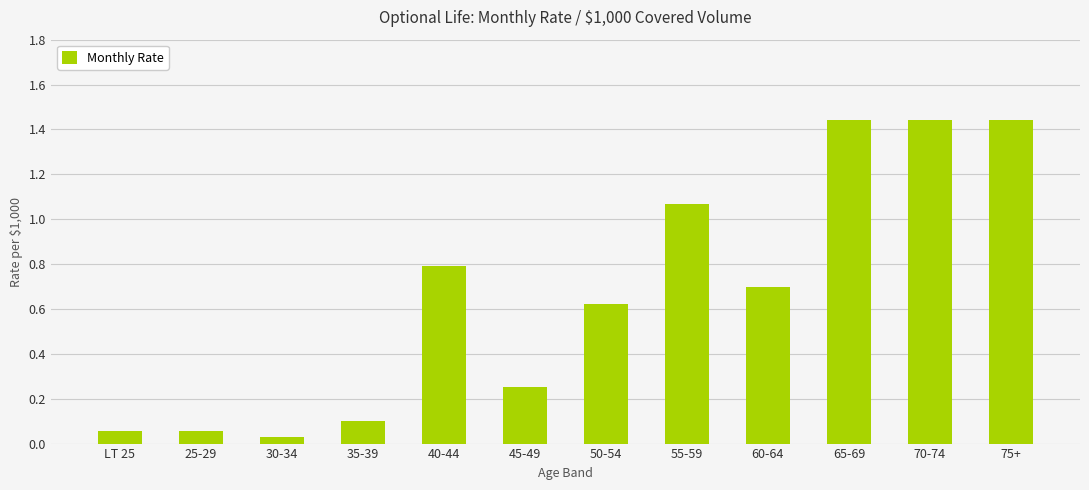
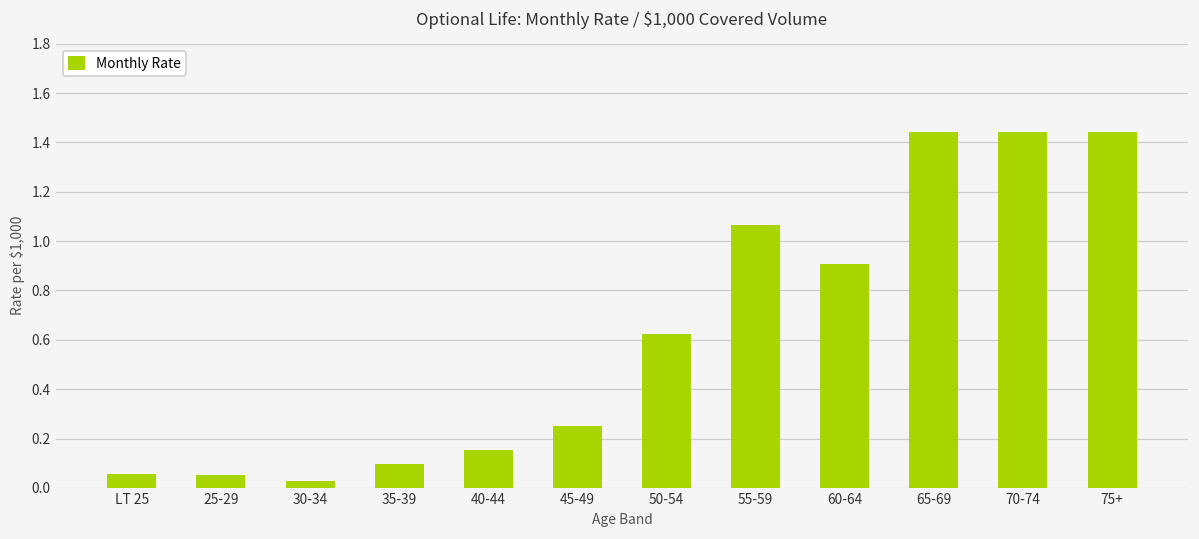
40-44: 0.79 -> 0.15
60-64: 0.70 -> 0.91
